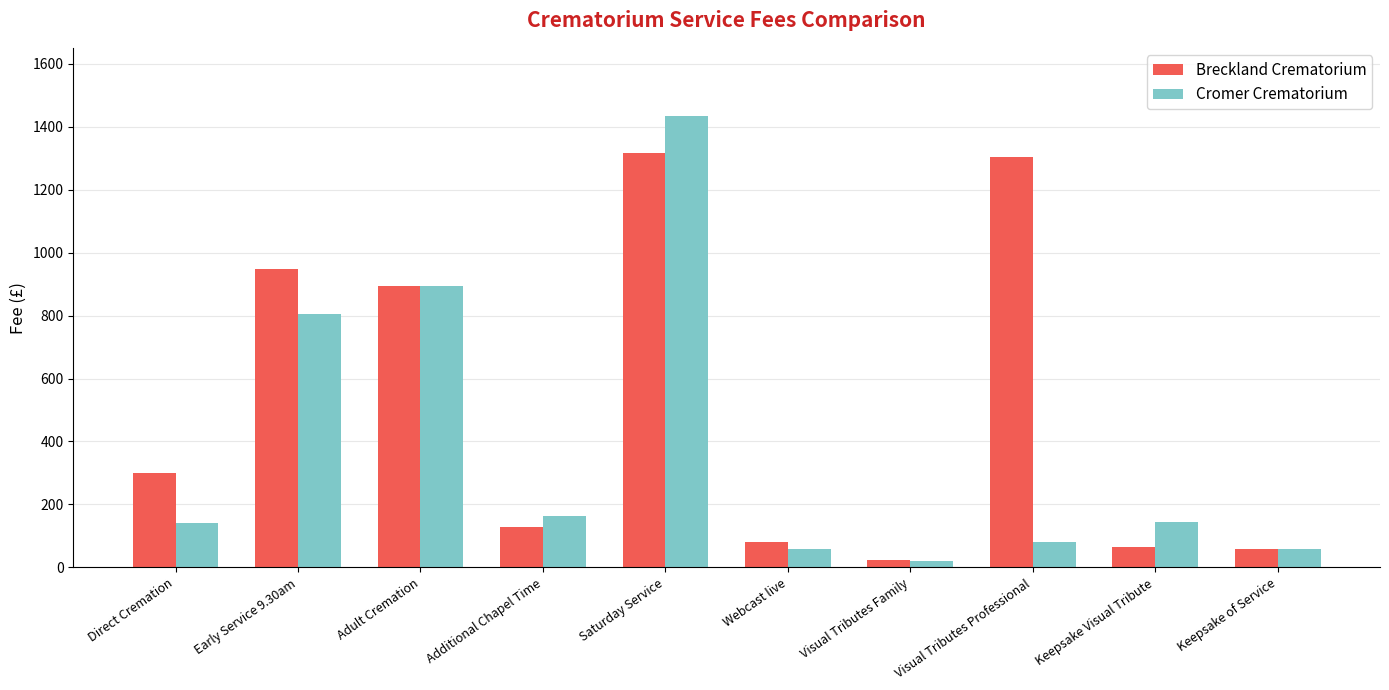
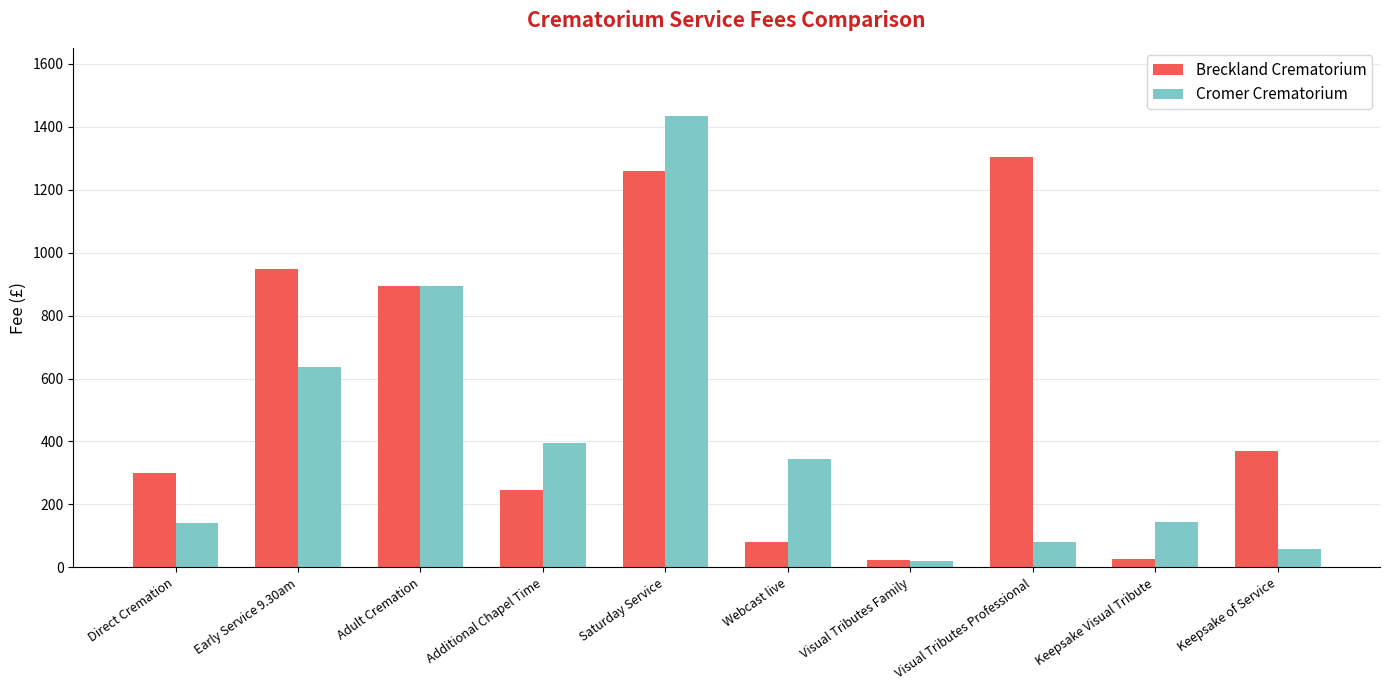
Cromer Crematorium, Early Service 9.30am: 810 -> 640
Breckland Crematorium, Additional Chapel Time: 130 -> 250
Cromer Crematorium, Additional Chapel Time: 160 -> 400
Breckland Crematorium, Saturday Service: 1320 -> 1260
Cromer Crematorium, Webcast live: 60 -> 340
Breckland Crematorium, Keepsake Visual Tribute: 70 -> 30
Breckland Crematorium, Keepsake of Service: 60 -> 370
